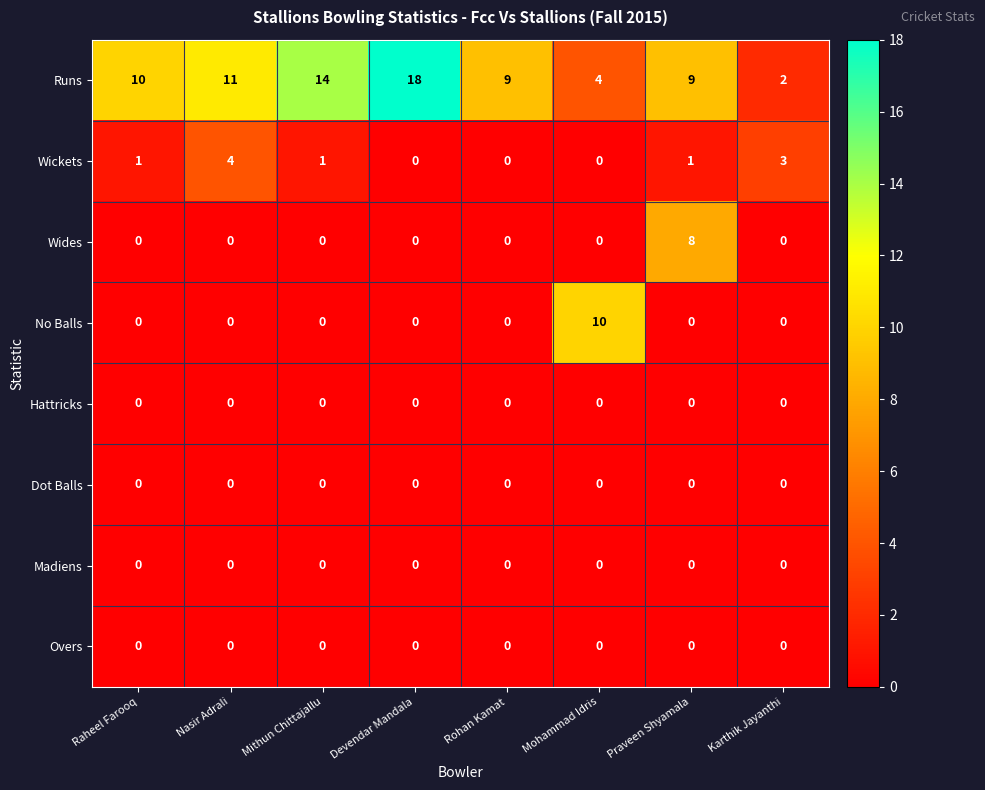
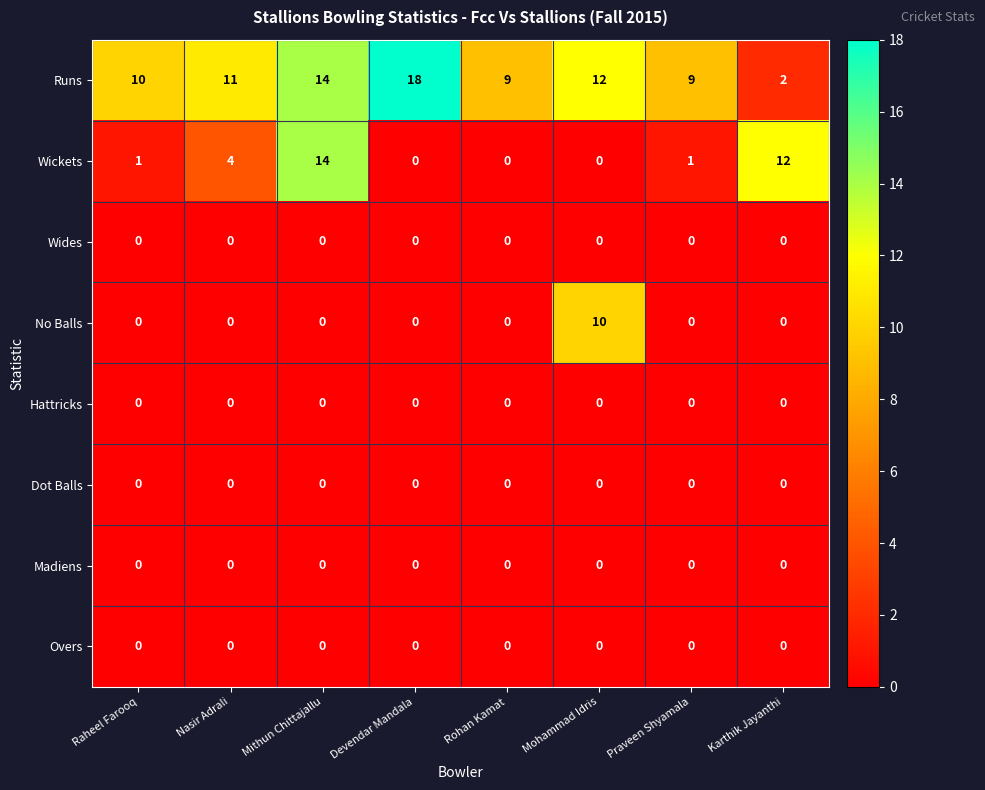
Runs, Mohammad Idris: 4 -> 12
Wickets, Mithun Chittajallu: 1 -> 14
Wickets, Karthik Jayanthi: 3 -> 12
Wides, Praveen Shyamala: 8 -> 0
